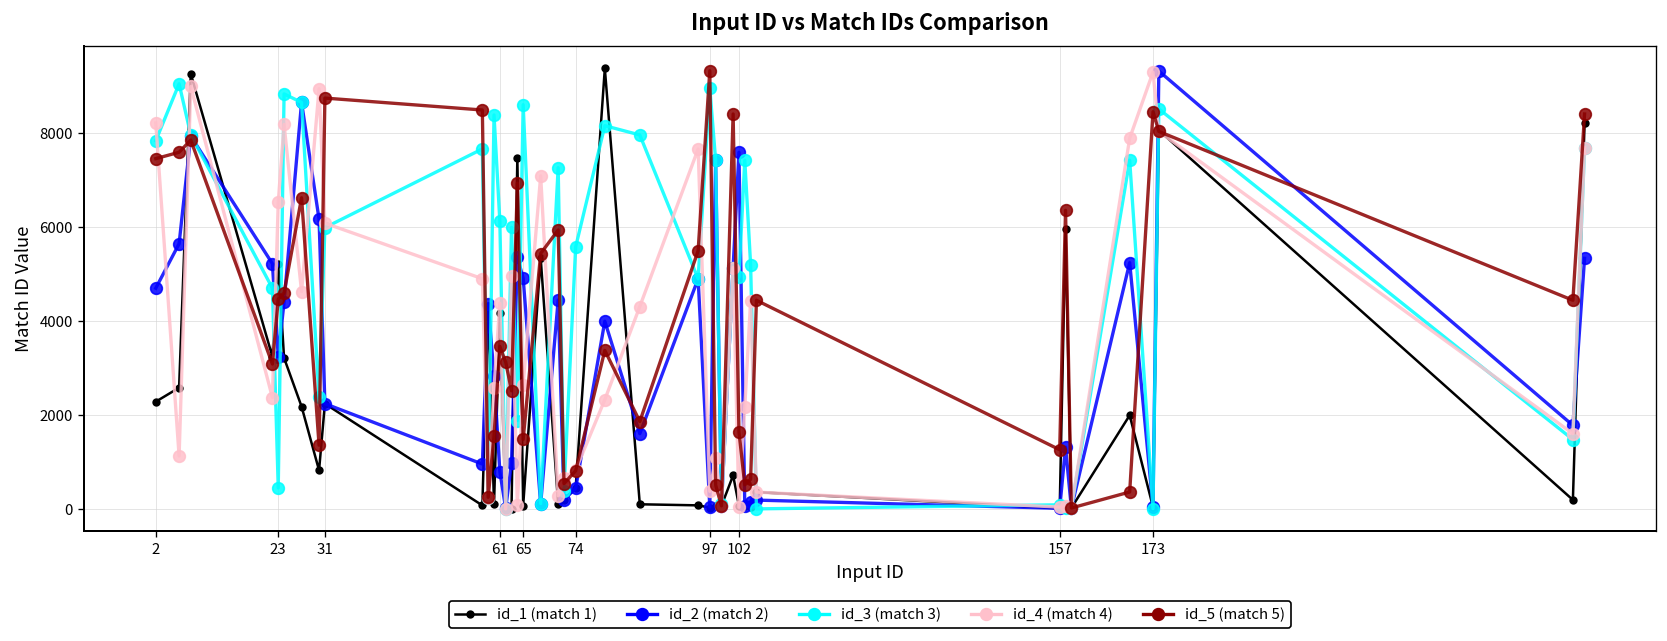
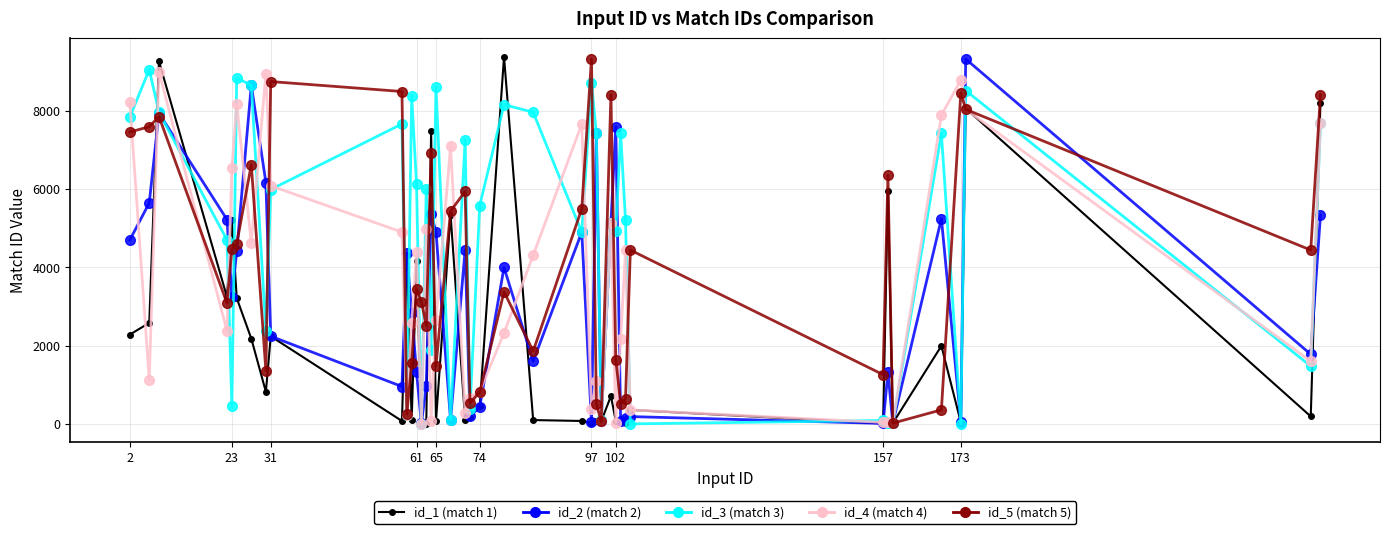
id_2 (match 2), 61: 800 -> 1300
id_3 (match 3), 97: 9000 -> 8700
id_4 (match 4), 173: 9300 -> 8800
